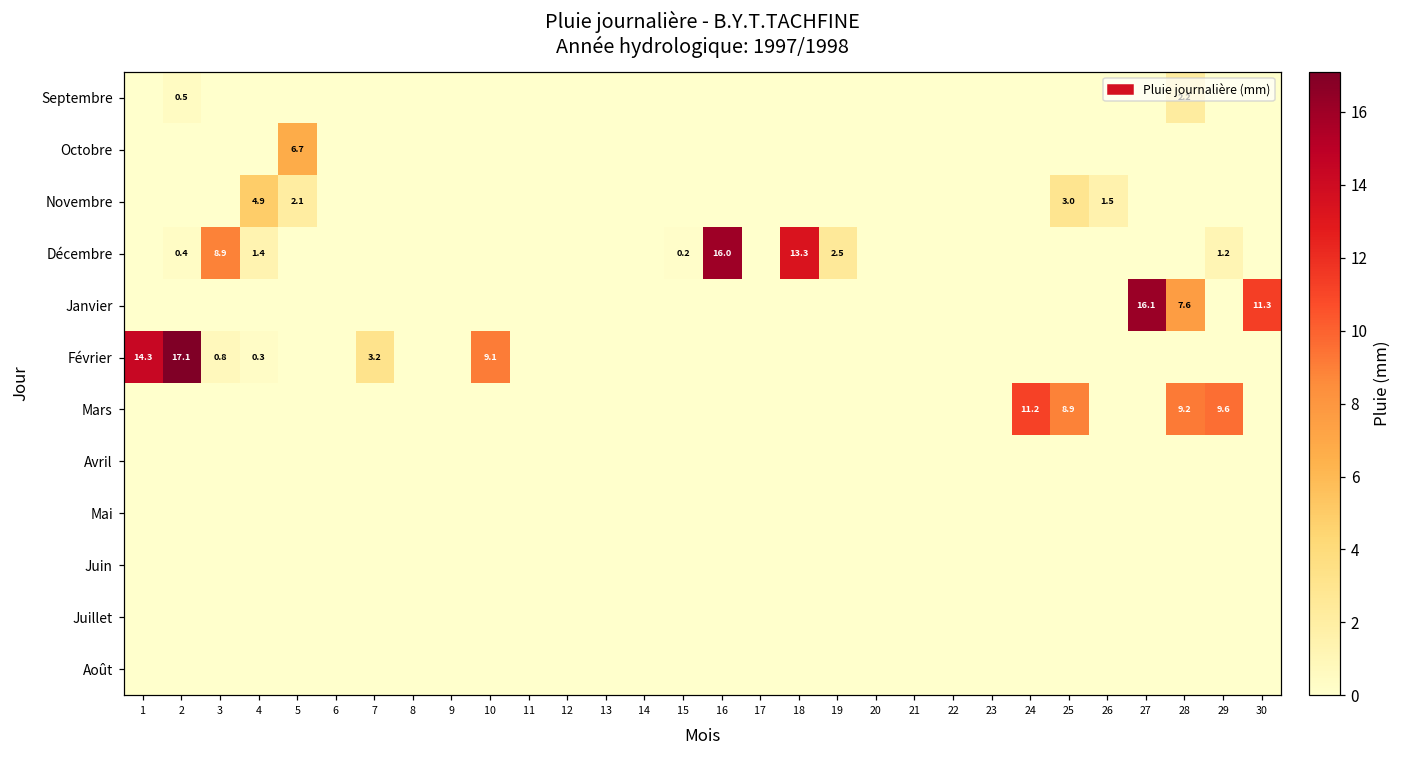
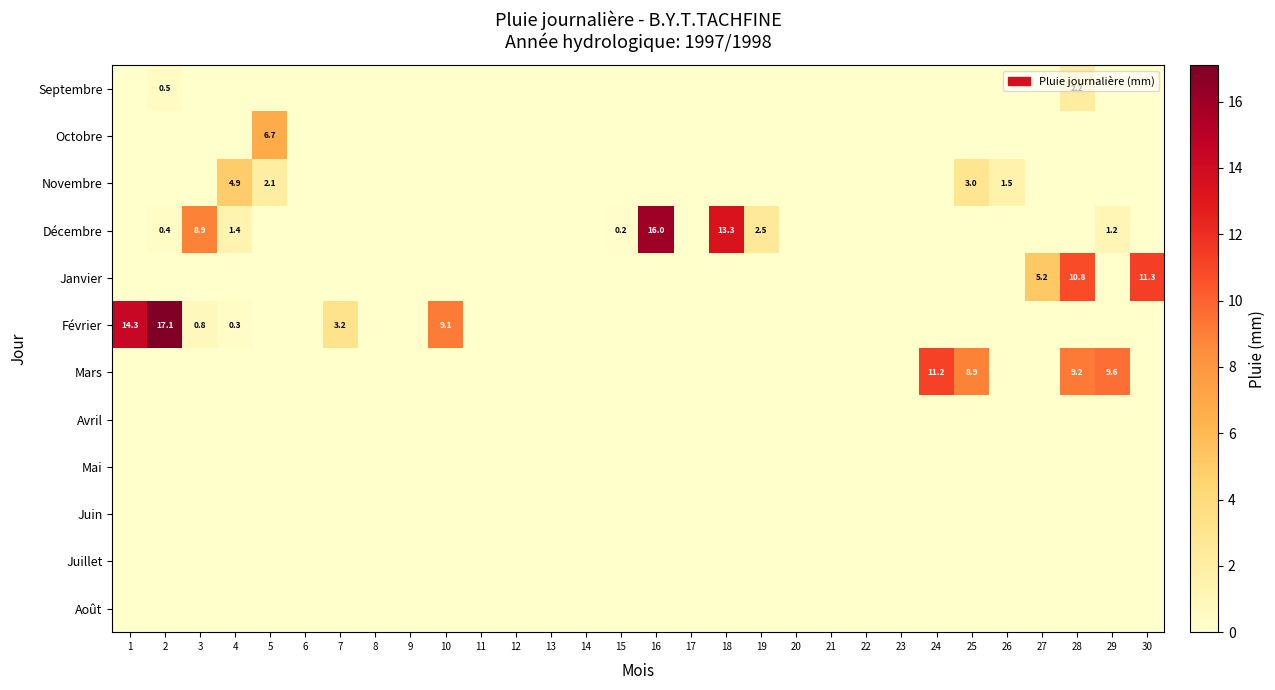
Janvier, 27: 16.1 -> 5.2
Janvier, 28: 7.6 -> 10.8
